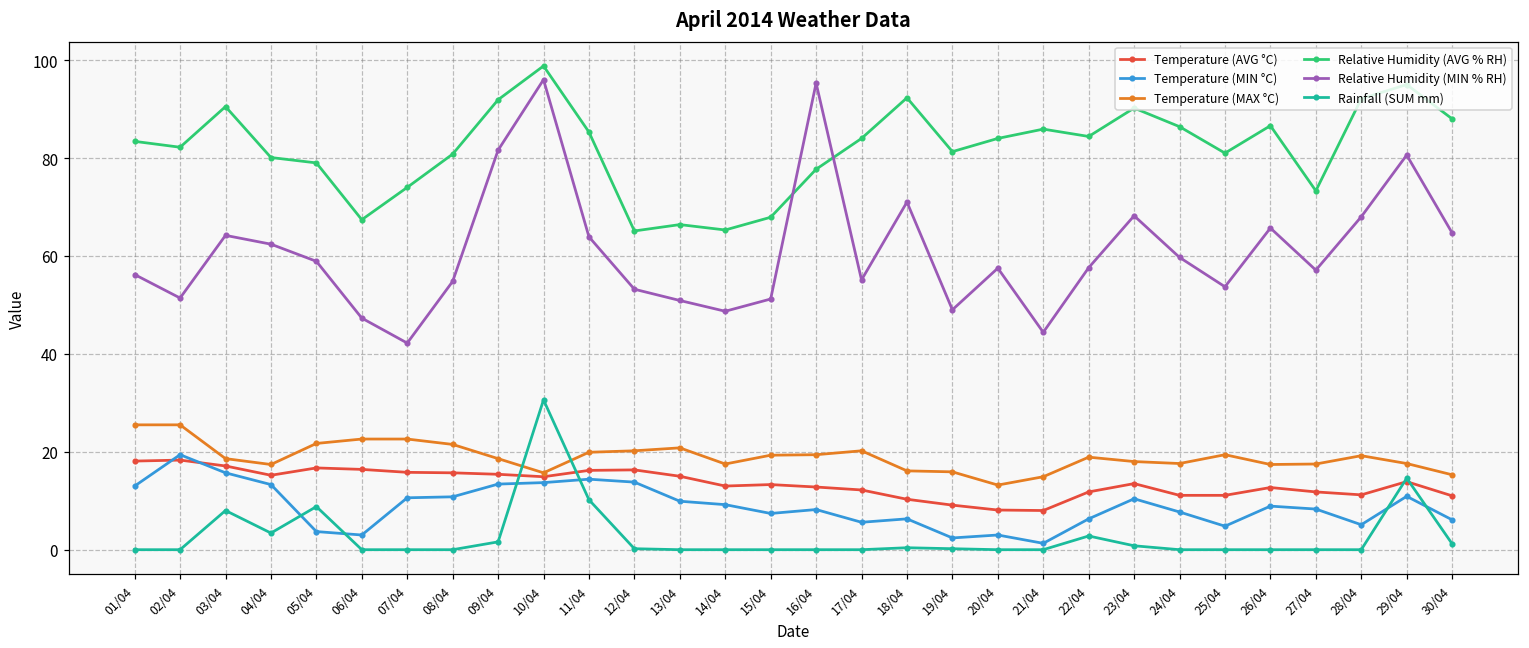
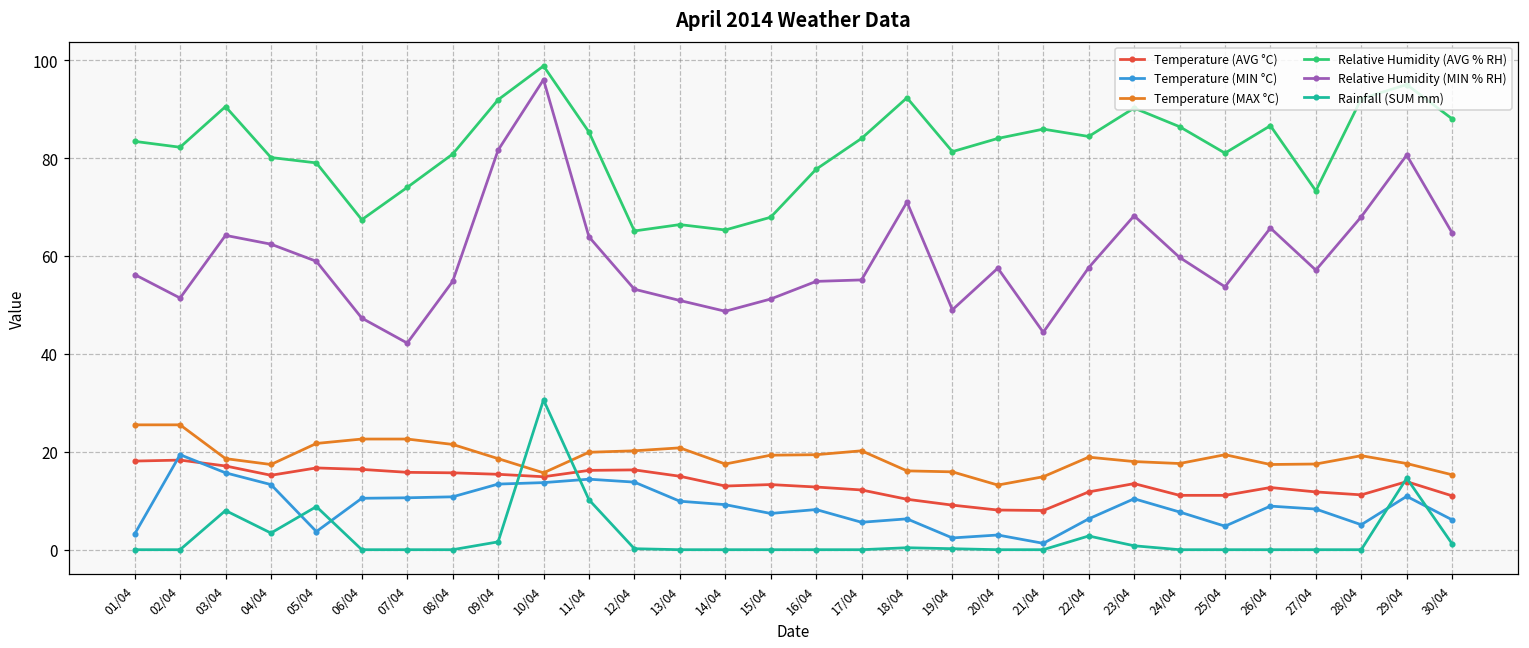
Temperature (MIN °C), 01/04: 13 -> 3
Temperature (MIN °C), 06/04: 3 -> 11
Relative Humidity (MIN % RH), 16/04: 95 -> 55
